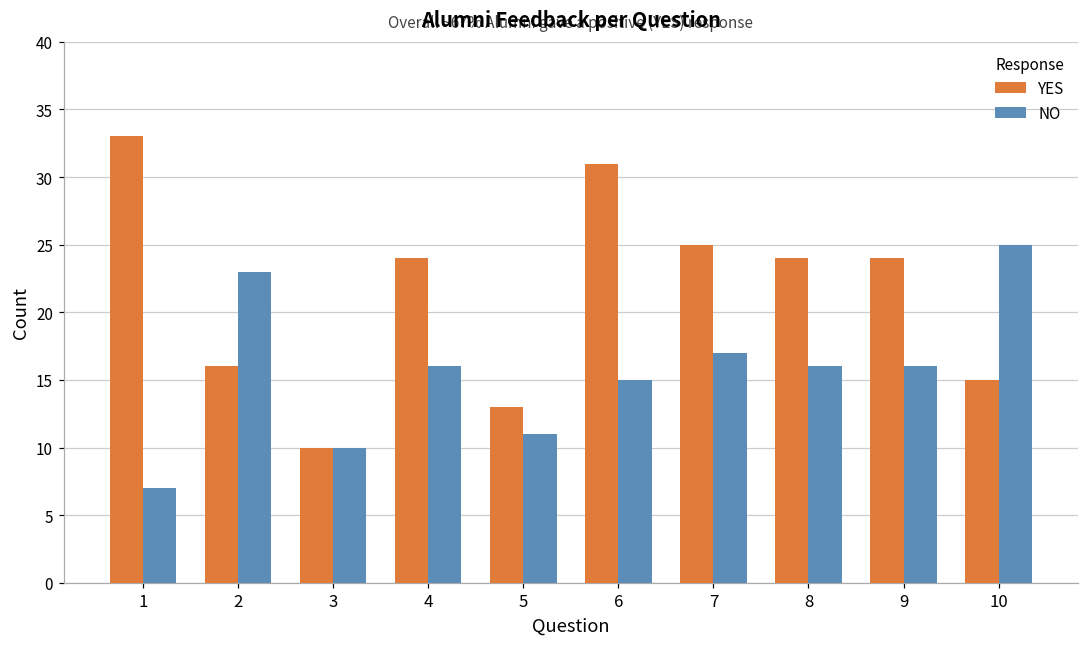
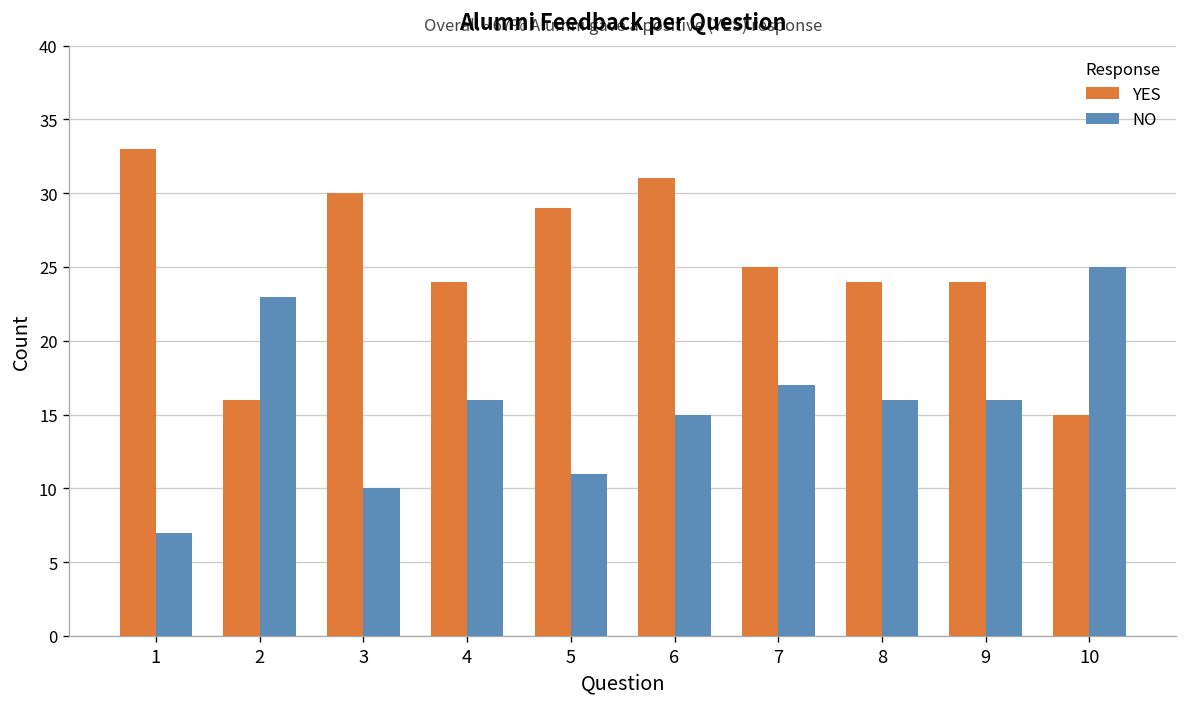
YES, 3: 10 -> 30
YES, 5: 13 -> 29
